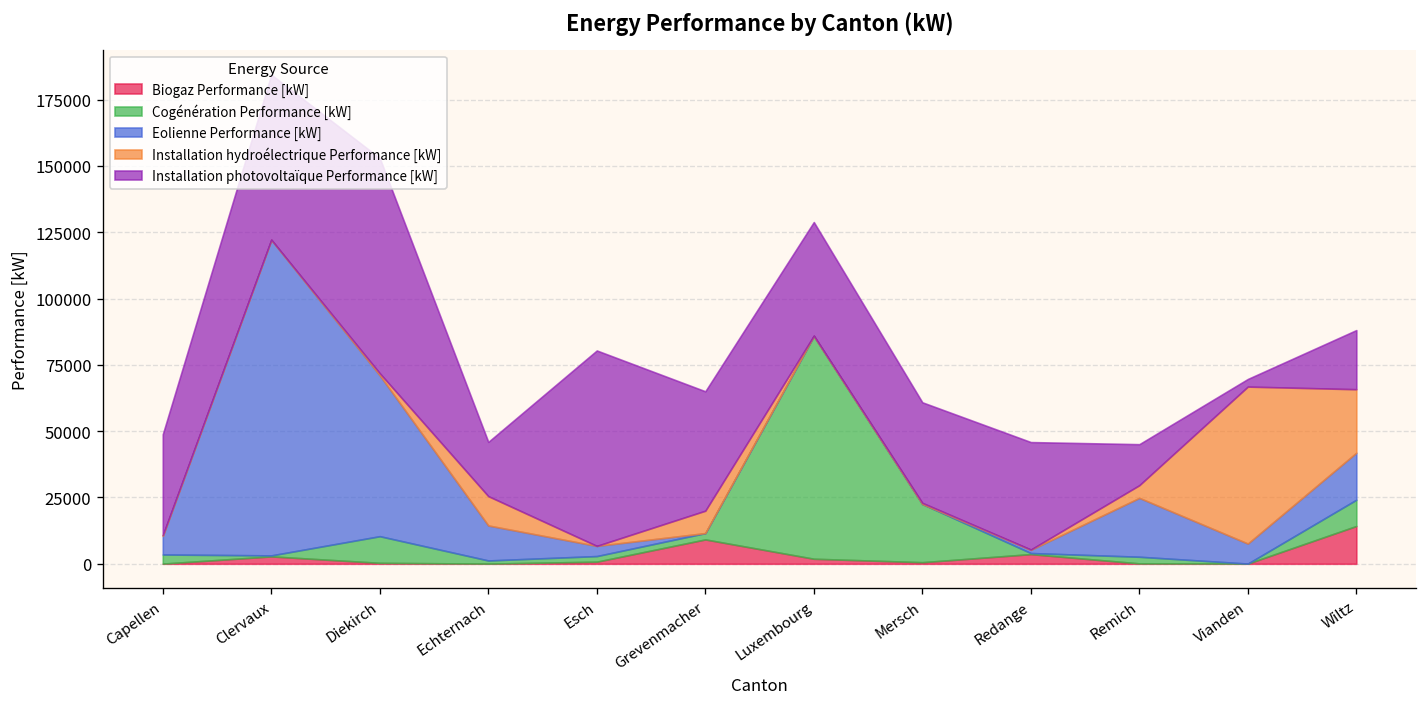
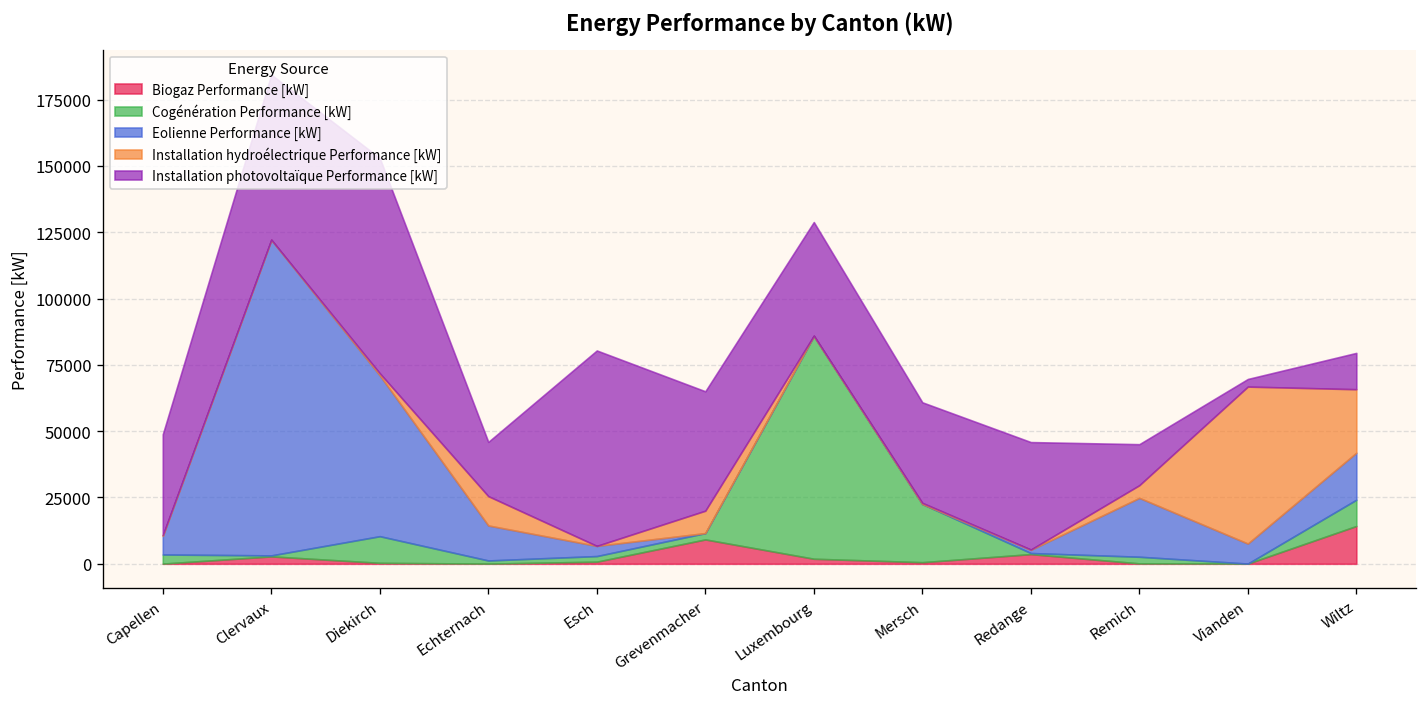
Installation photovoltaïque Performance [kW], Wiltz: 22000 -> 14000
